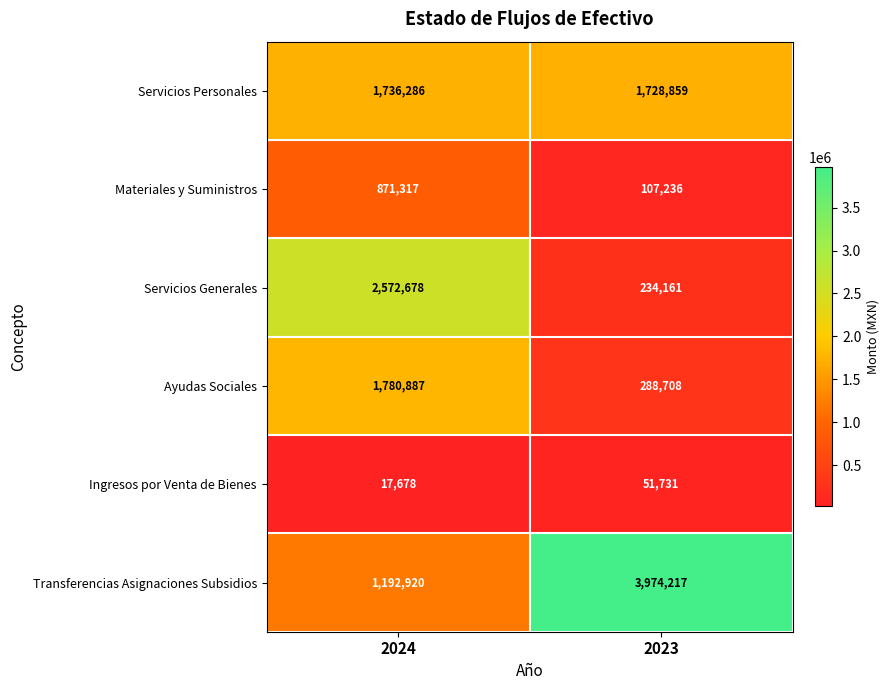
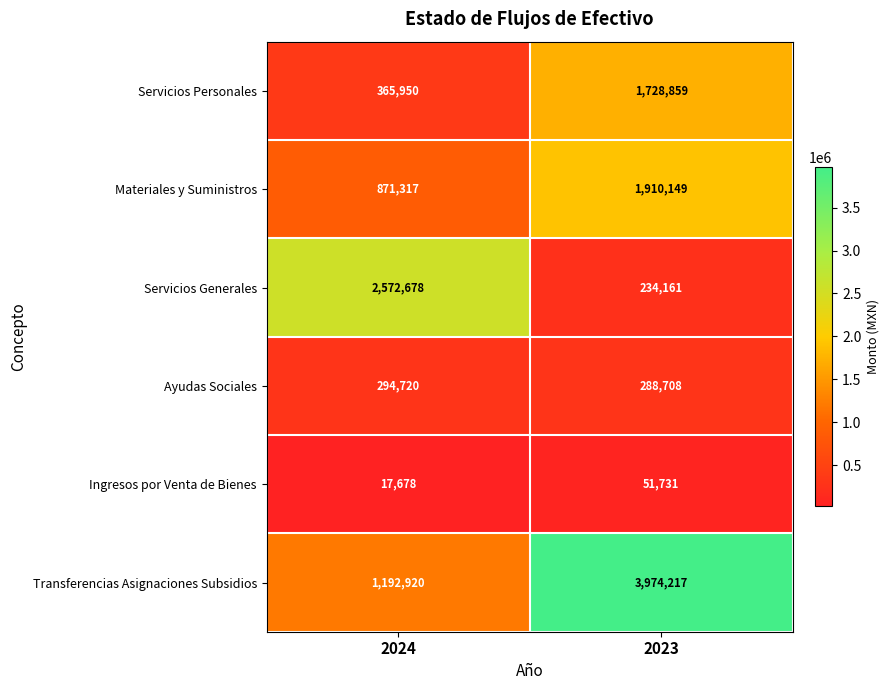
Servicios Personales, 2024: 1,736,286 -> 365,950
Materiales y Suministros, 2023: 107,236 -> 1,910,149
Ayudas Sociales, 2024: 1,780,887 -> 294,720
